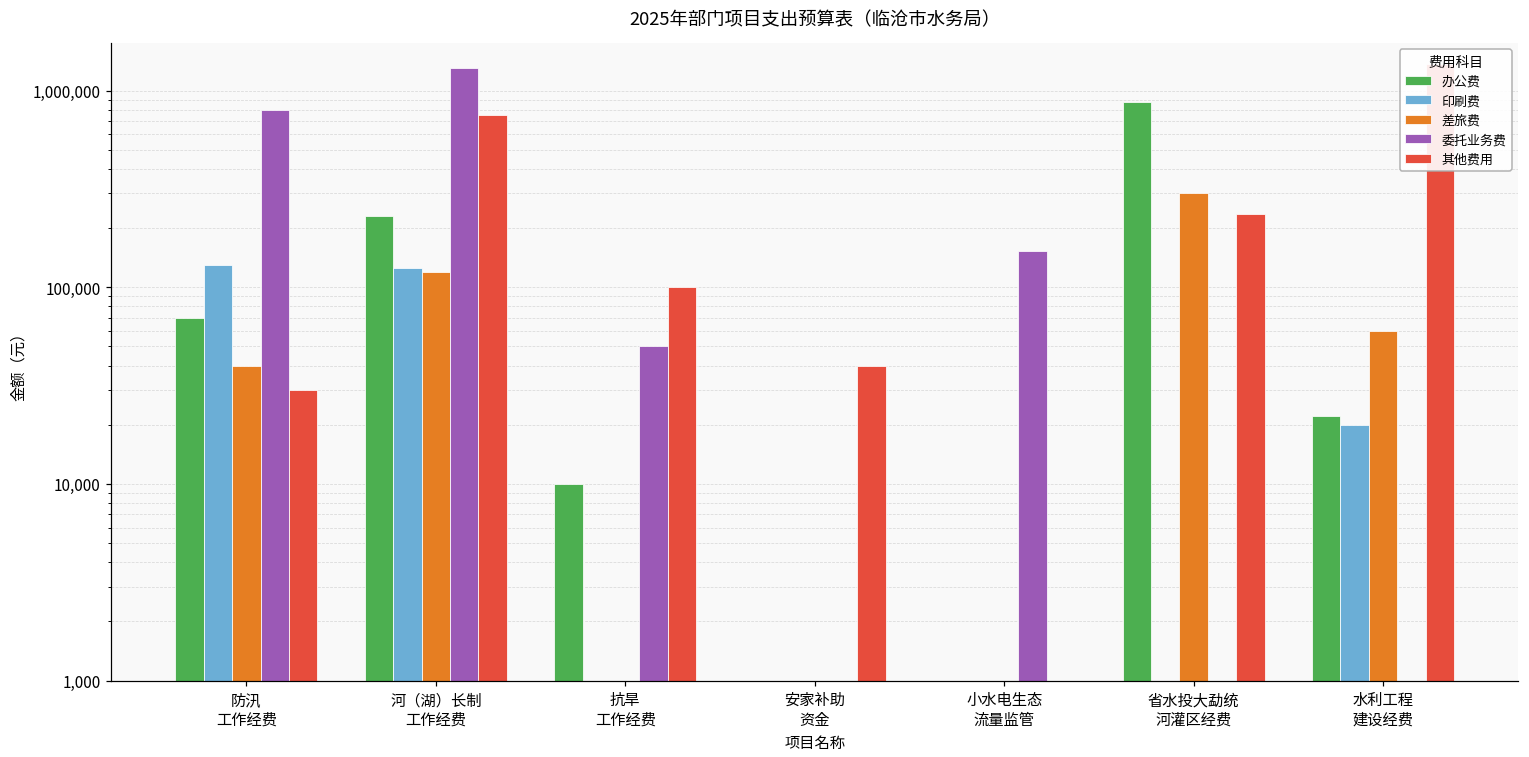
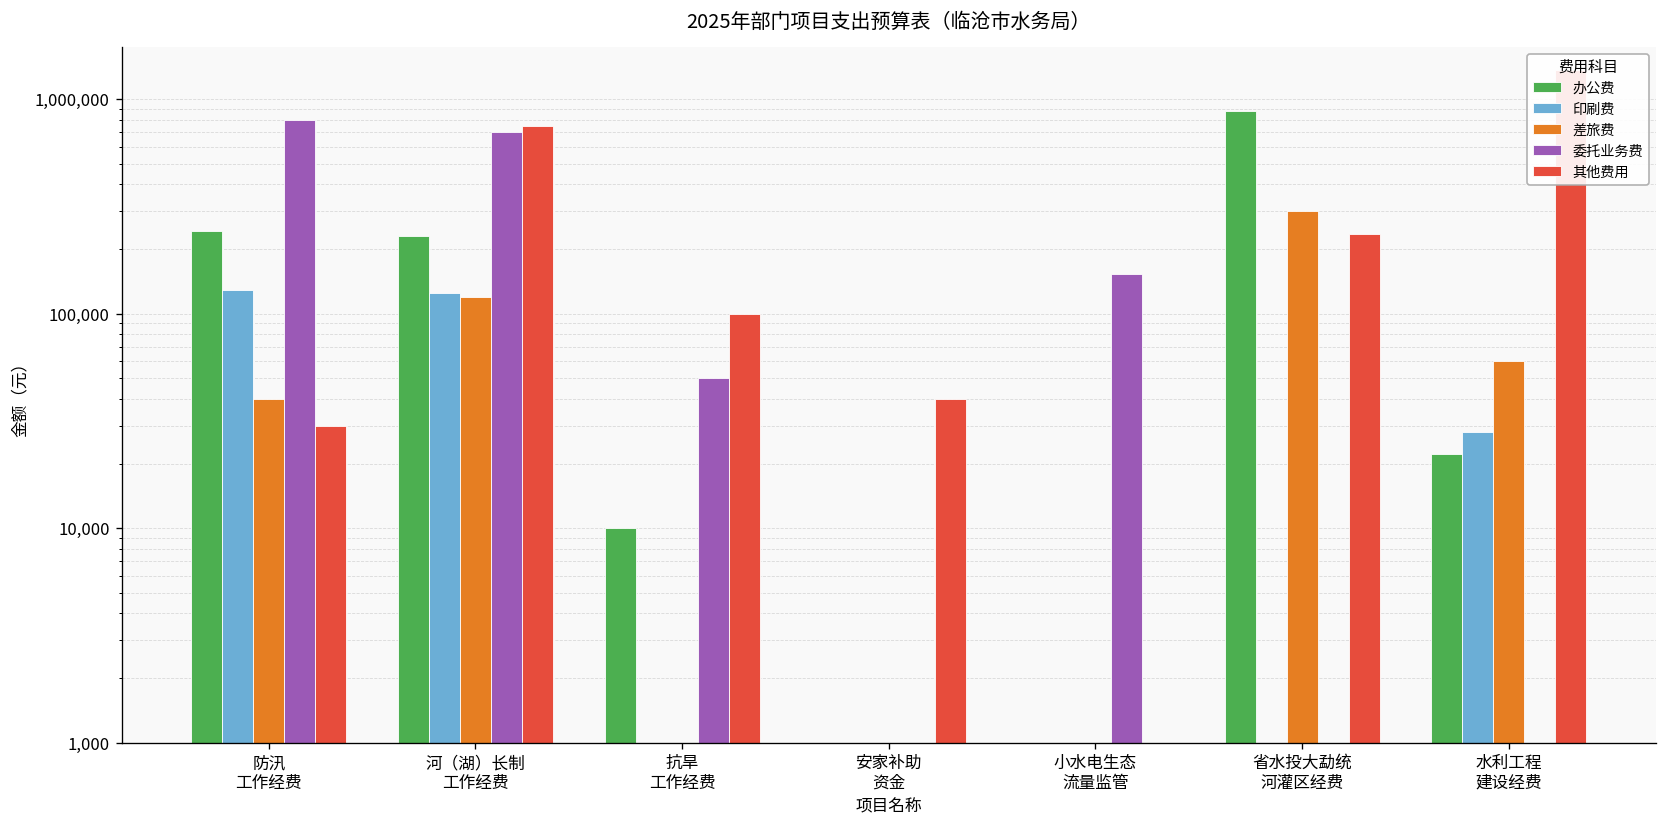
办公费, 防汛 工作经费: 70,000 -> 240,000
委托业务费, 河（湖）长制 工作经费: 1,300,000 -> 700,000
印刷费, 水利工程 建设经费: 20,000 -> 28,000
